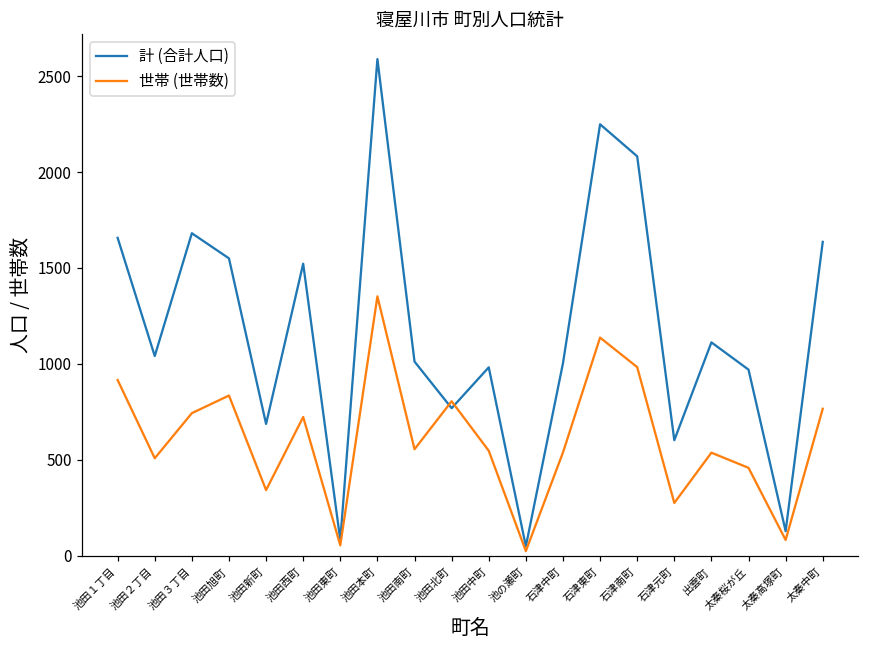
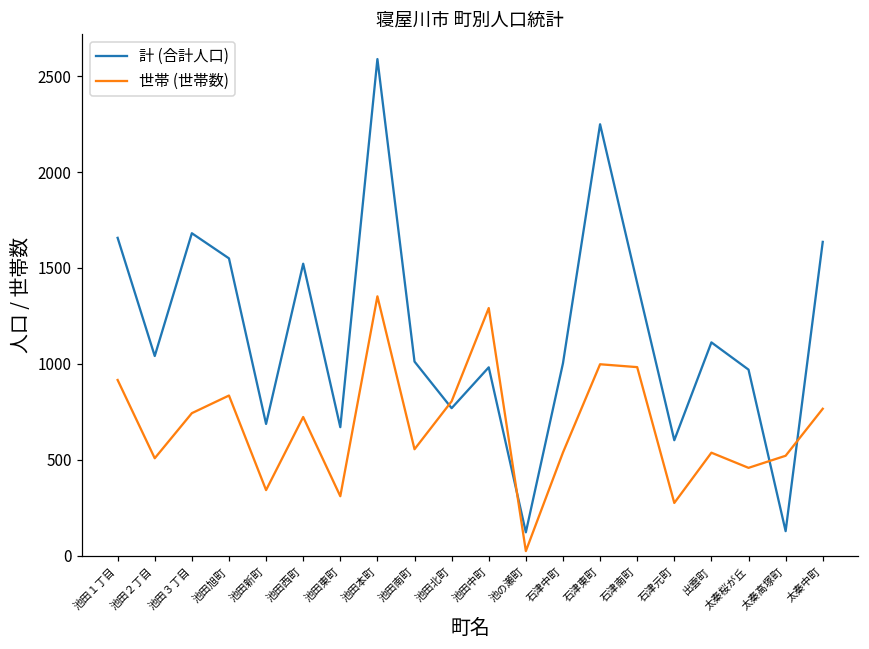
計 (合計人口), 池田東町: 80 -> 670
世帯 (世帯数), 池田東町: 50 -> 310
世帯 (世帯数), 池田中町: 550 -> 1290
計 (合計人口), 池の瀬町: 50 -> 120
世帯 (世帯数), 石津東町: 1140 -> 1000
計 (合計人口), 石津南町: 2080 -> 1420
世帯 (世帯数), 太秦高塚町: 80 -> 520
